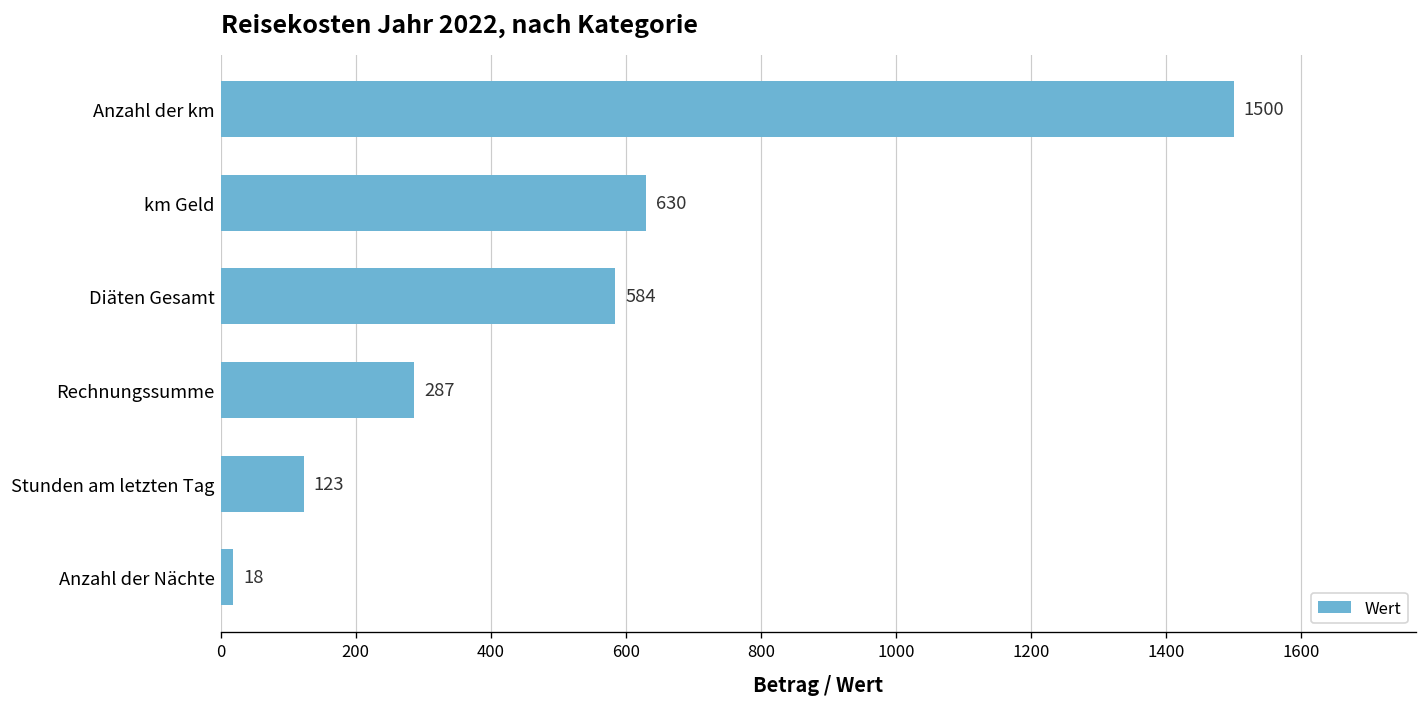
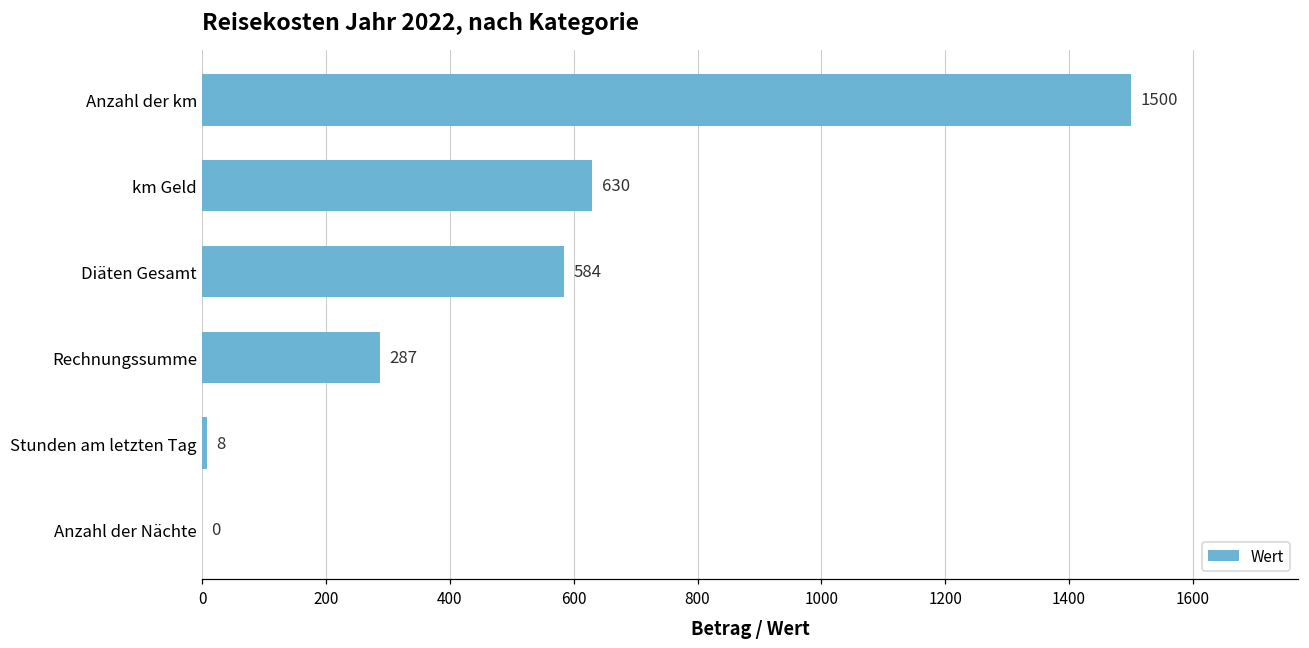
Stunden am letzten Tag: 123 -> 8
Anzahl der Nächte: 18 -> 0
